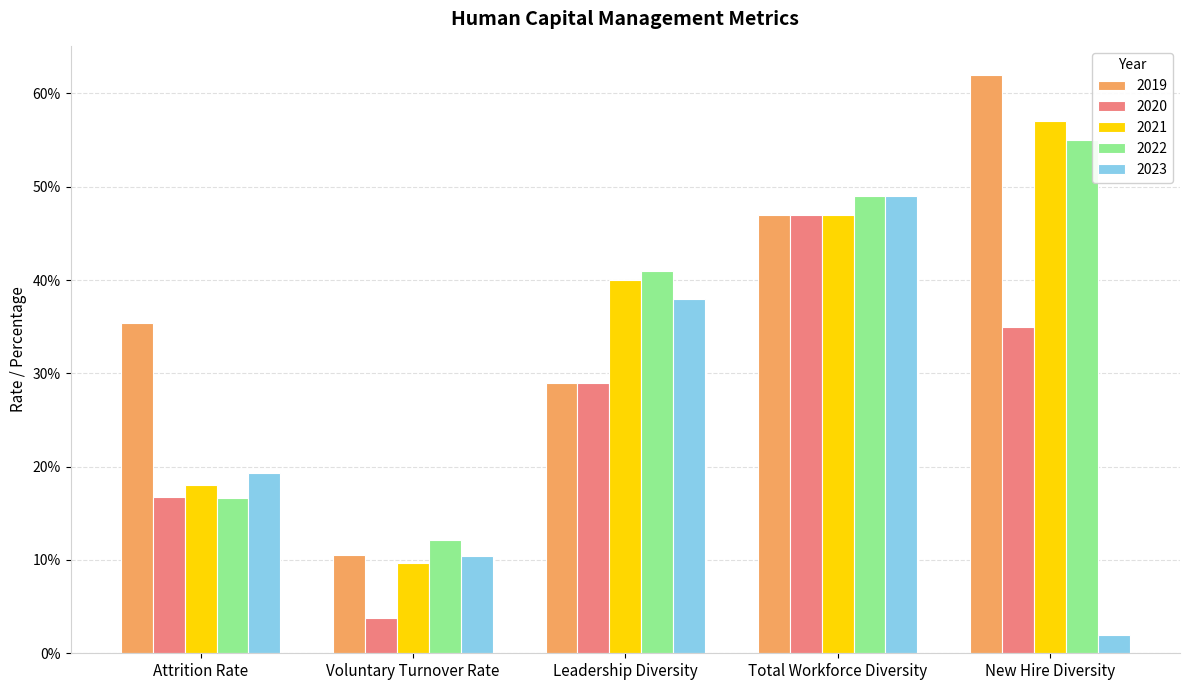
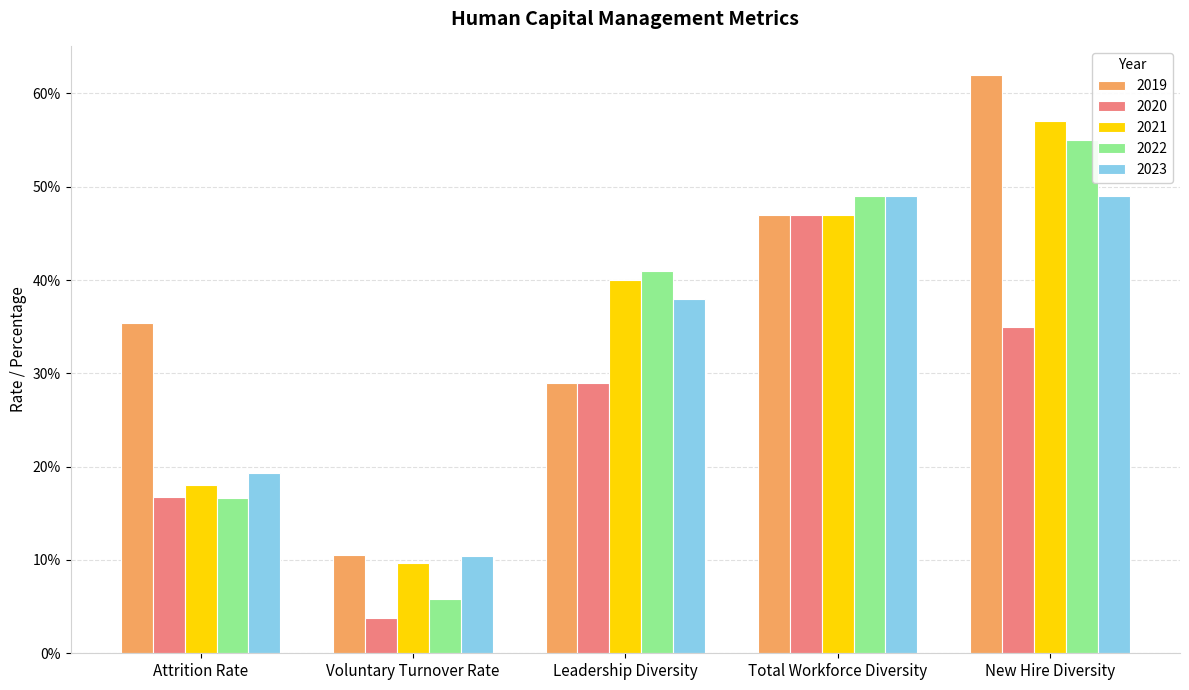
2022, Voluntary Turnover Rate: 12% -> 6%
2023, New Hire Diversity: 2% -> 49%
